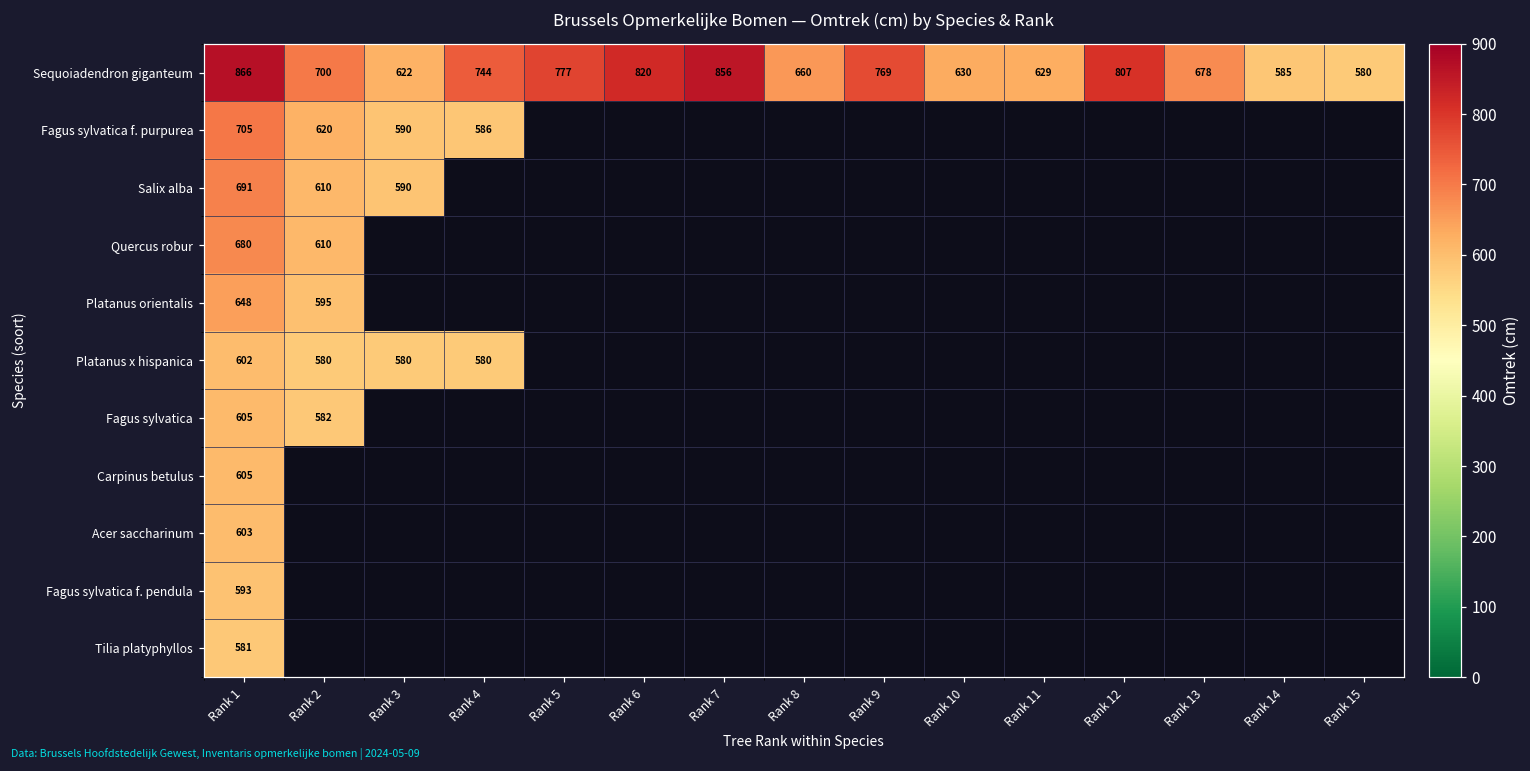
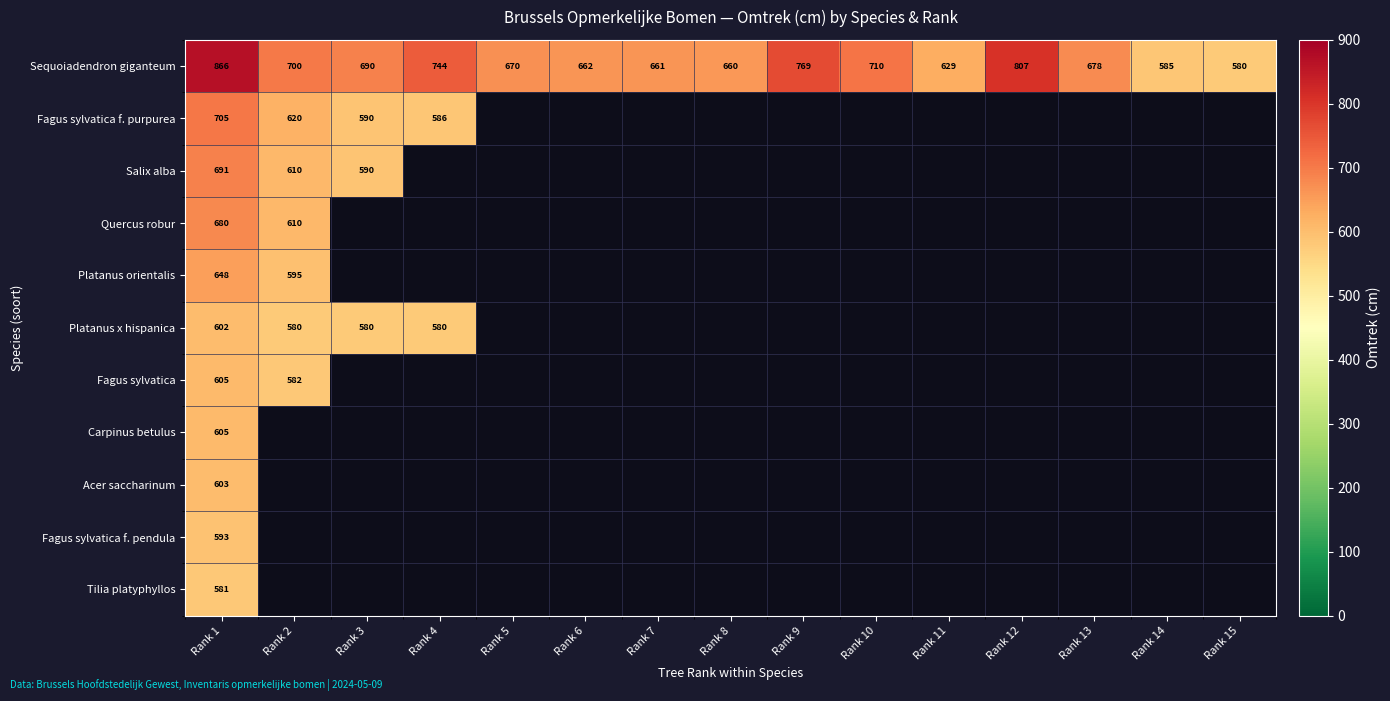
Sequoiadendron giganteum, Rank 3: 622 -> 690
Sequoiadendron giganteum, Rank 5: 777 -> 670
Sequoiadendron giganteum, Rank 6: 820 -> 662
Sequoiadendron giganteum, Rank 7: 856 -> 661
Sequoiadendron giganteum, Rank 10: 630 -> 710
